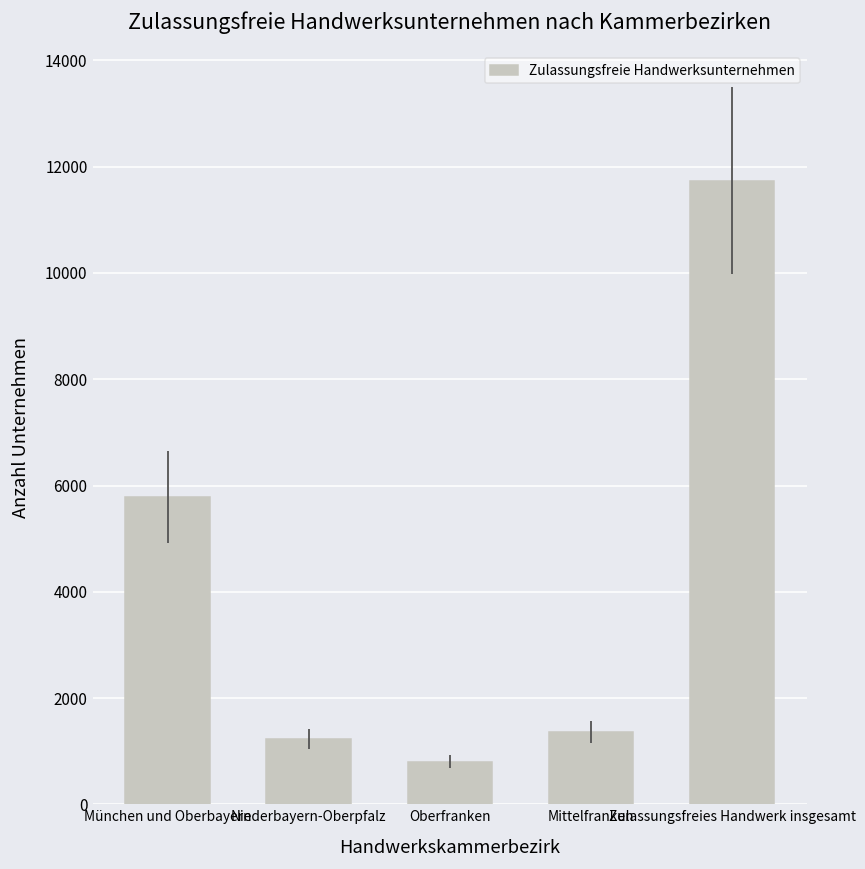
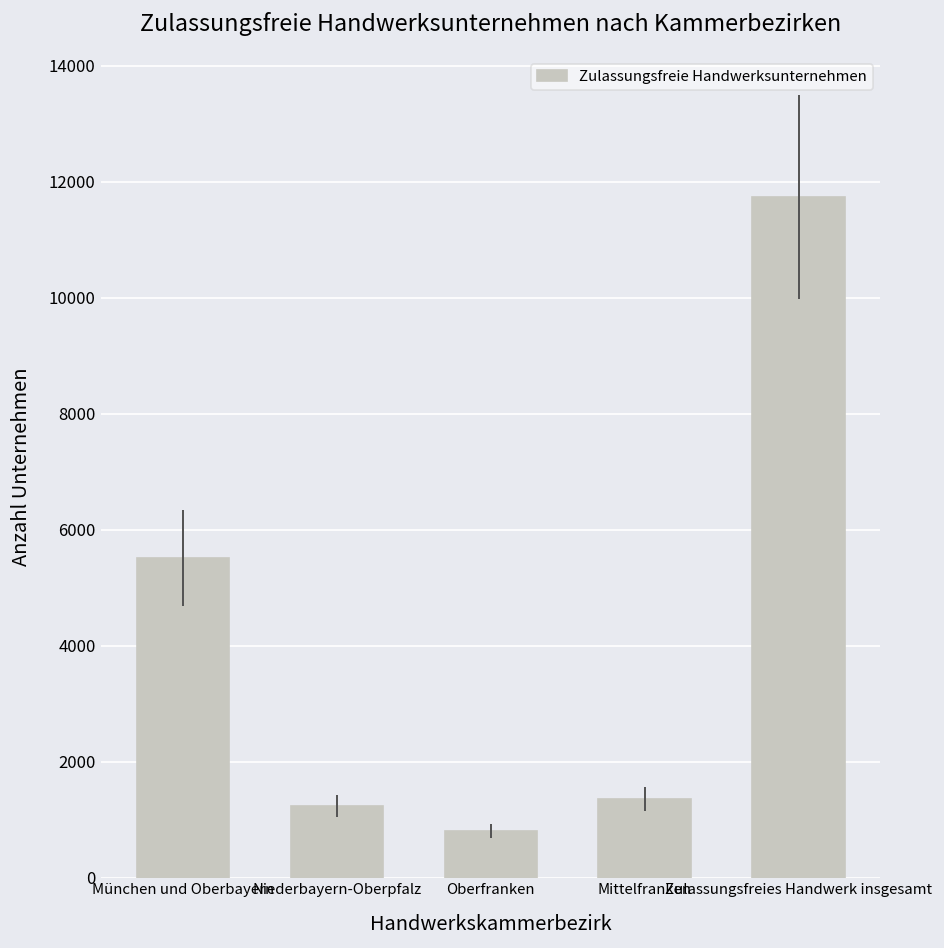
München und Oberbayern: 5800 -> 5500
